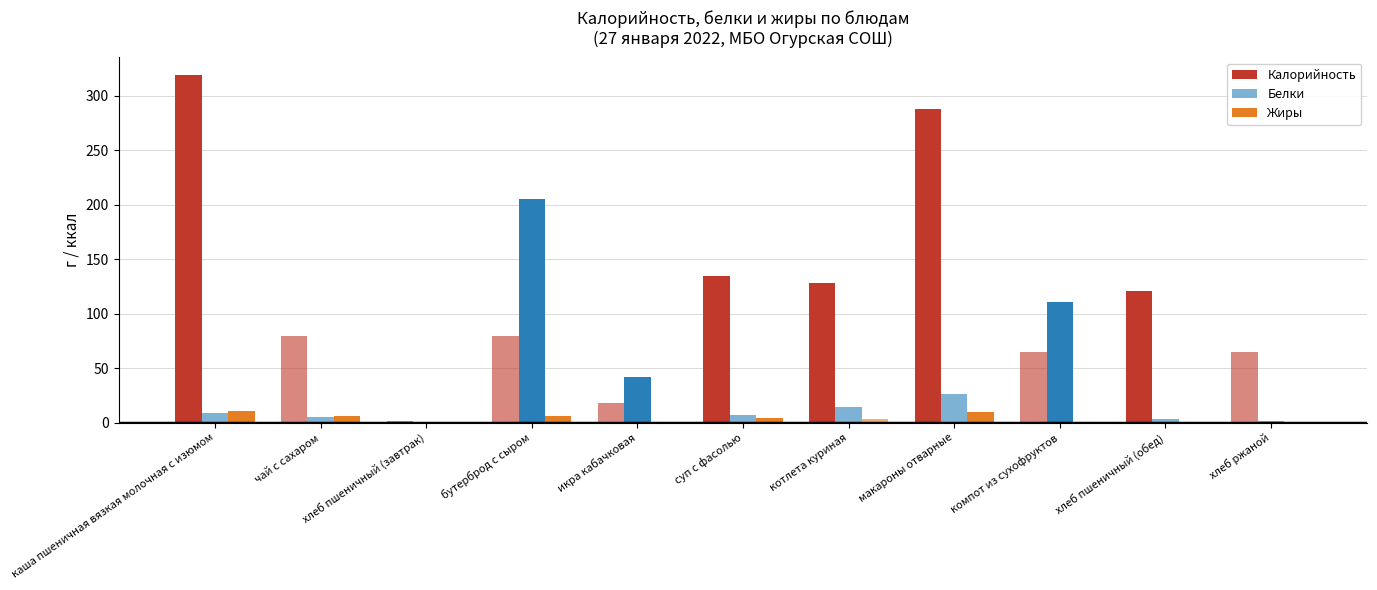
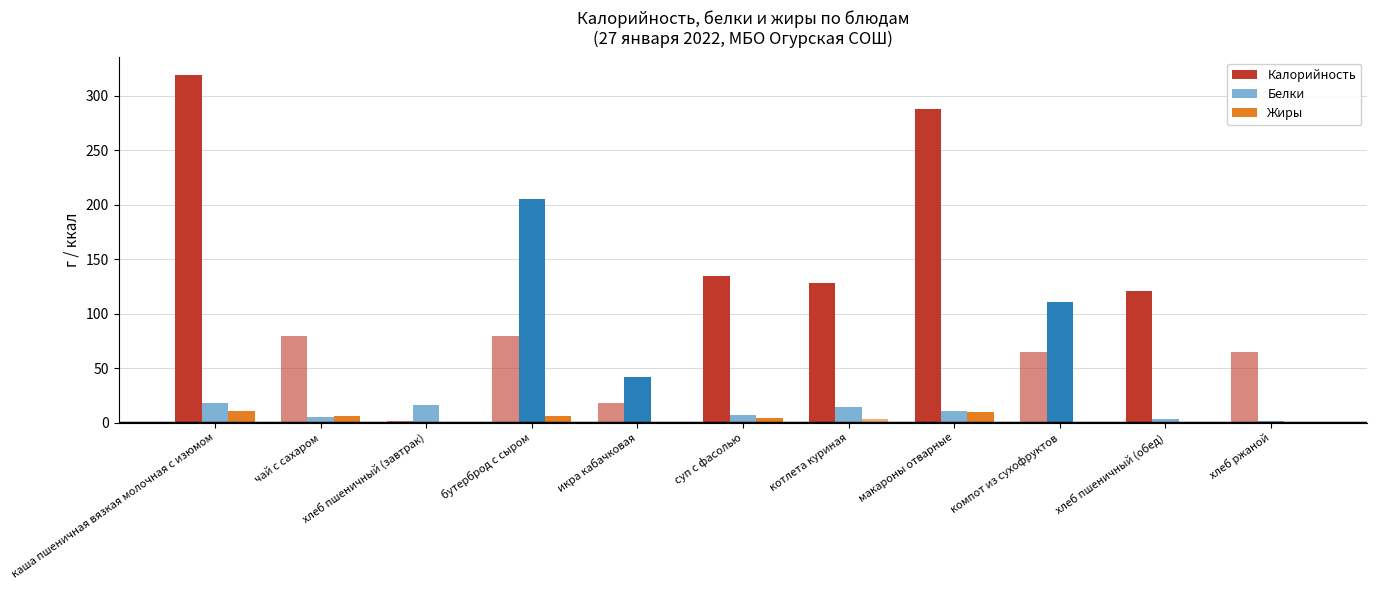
каша пшеничная вязкая молочная с изюмом: 9 -> 18
хлеб пшеничный (завтрак): 0 -> 16
макароны отварные: 26 -> 10
